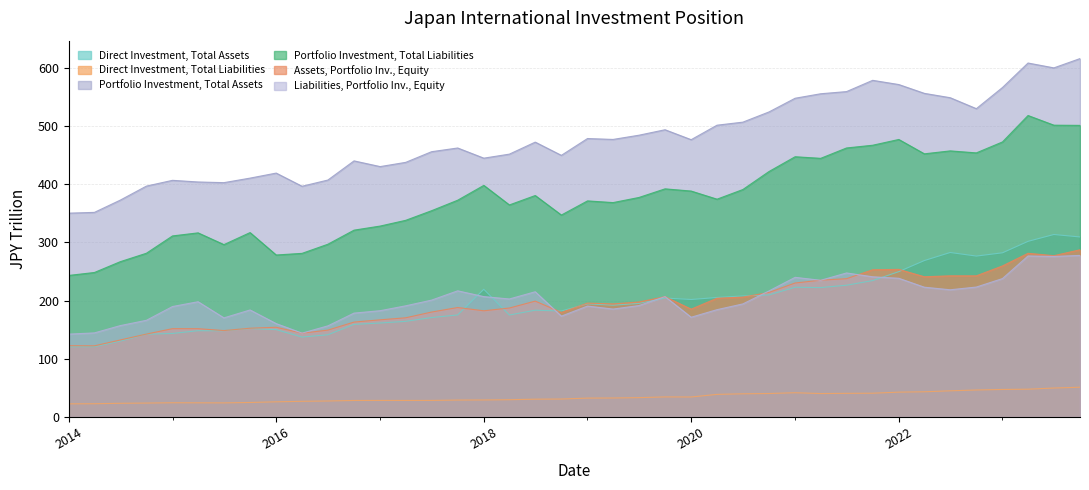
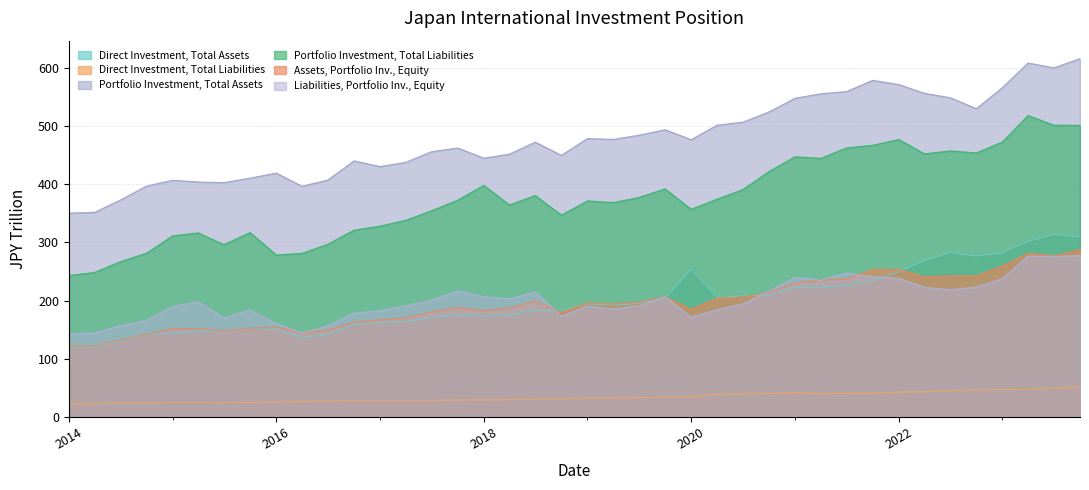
Direct Investment, Total Assets, 2018: 220 -> 170
Direct Investment, Total Assets, 2020: 200 -> 250
Portfolio Investment, Total Liabilities, 2020: 390 -> 360
